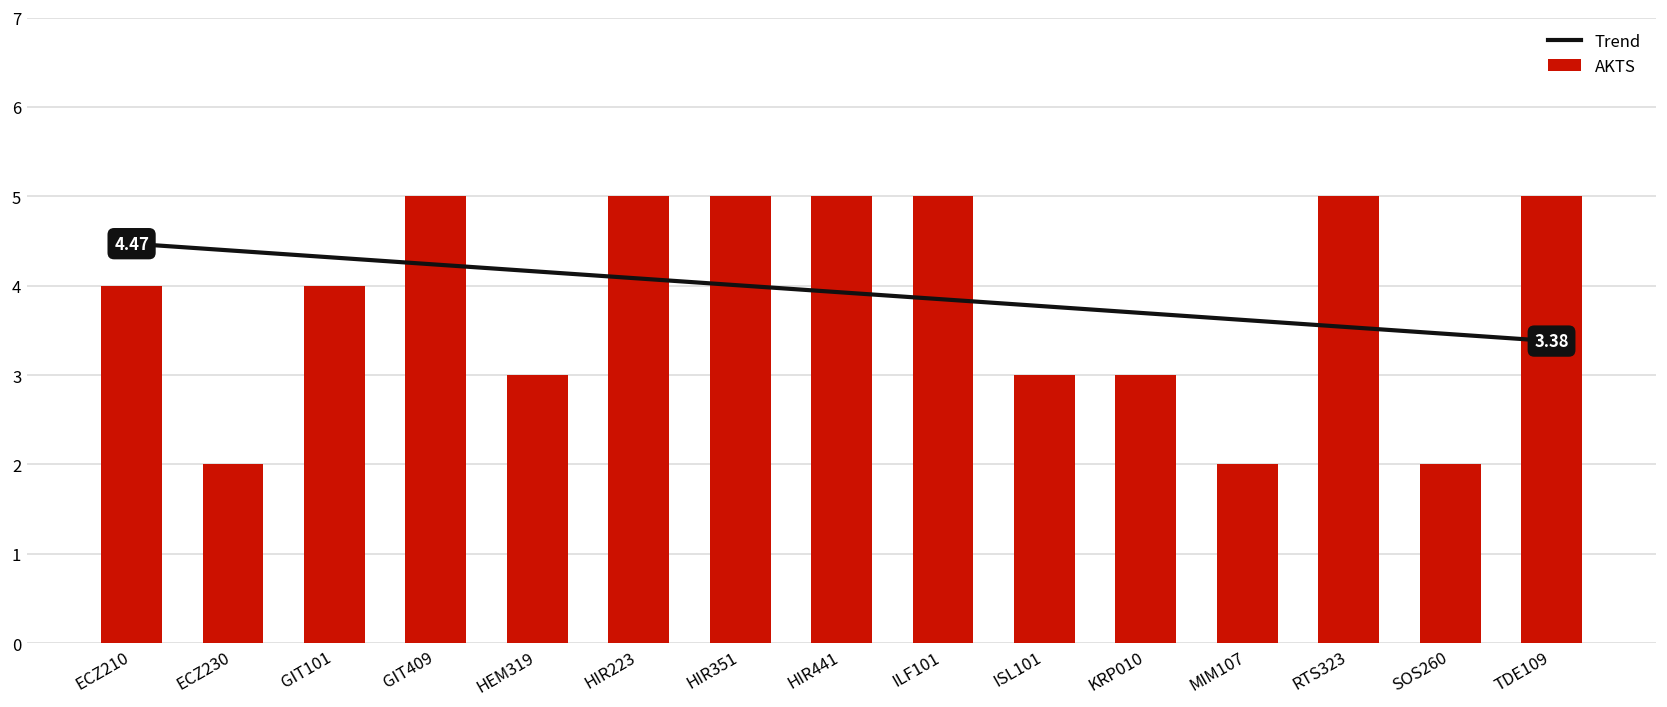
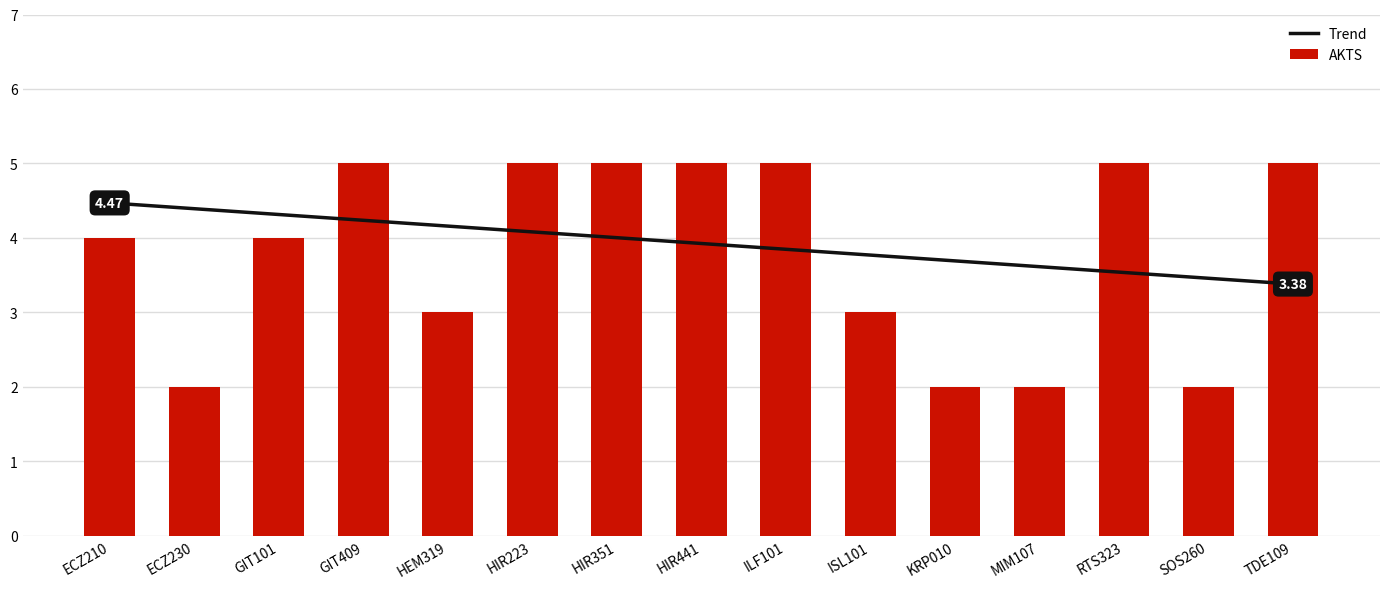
AKTS, KRP010: 3 -> 2
